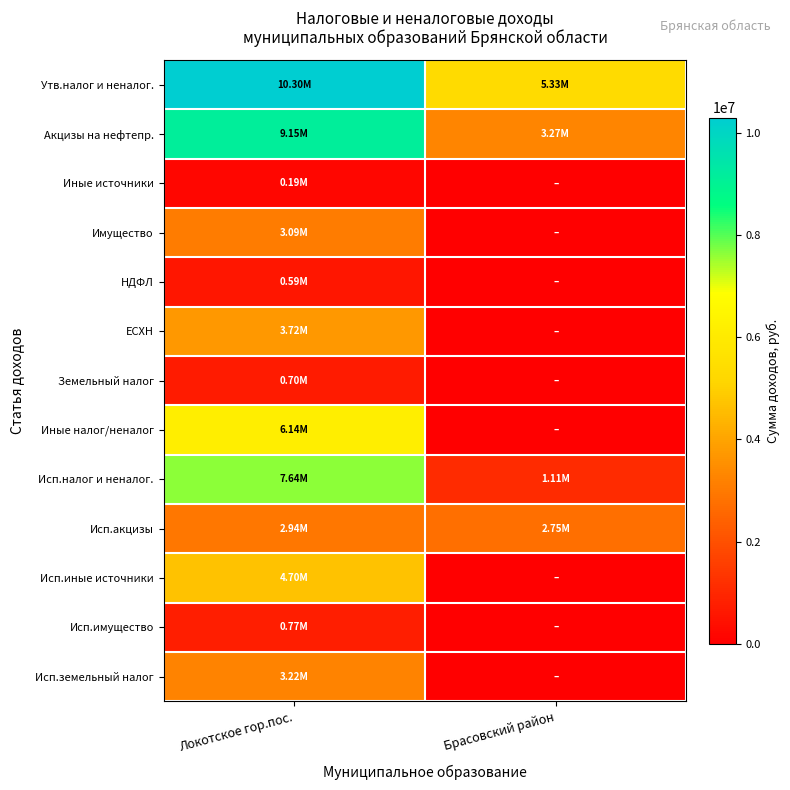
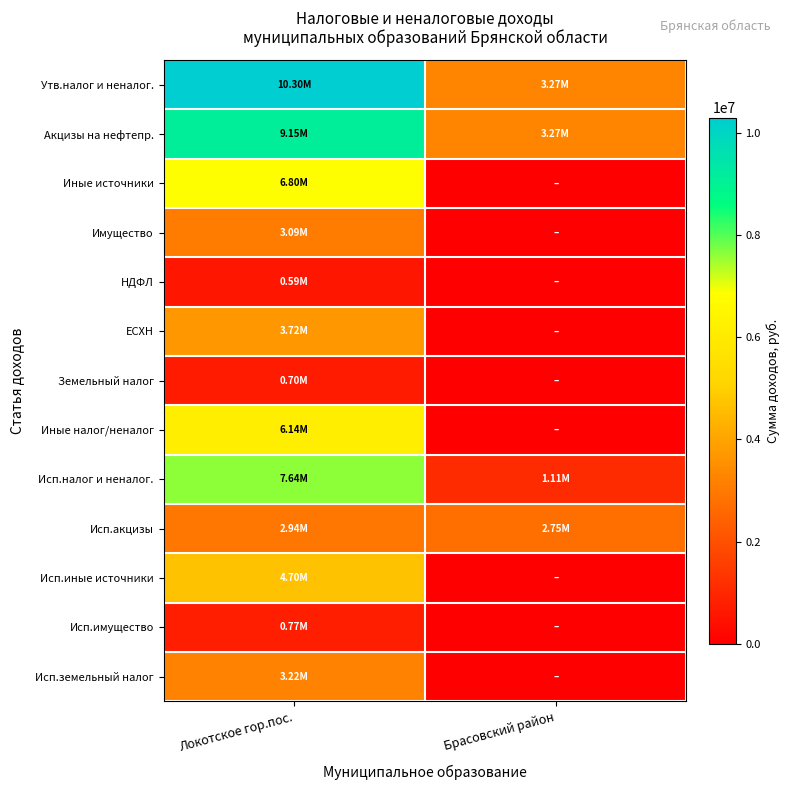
Утв.налог и неналог., Брасовский район: 5.33M -> 3.27M
Иные источники, Локотское гор.пос.: 0.19M -> 6.80M
